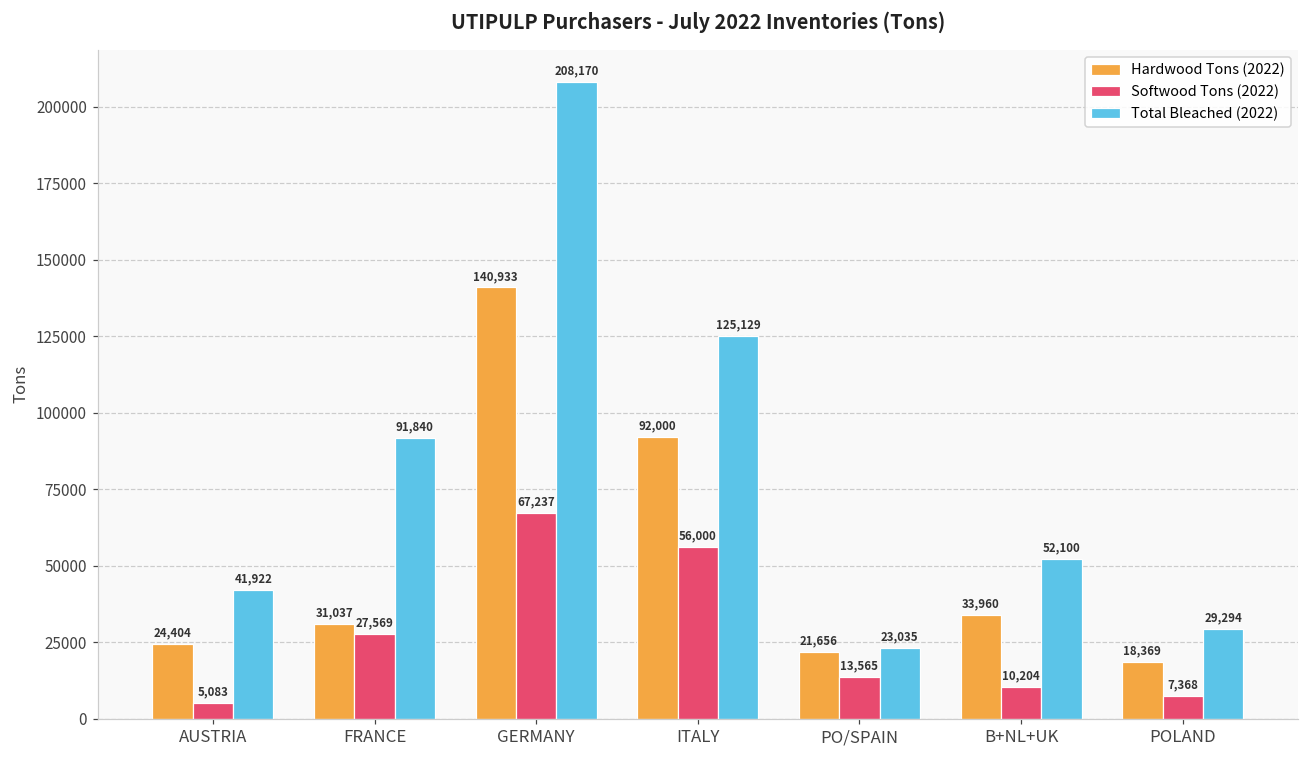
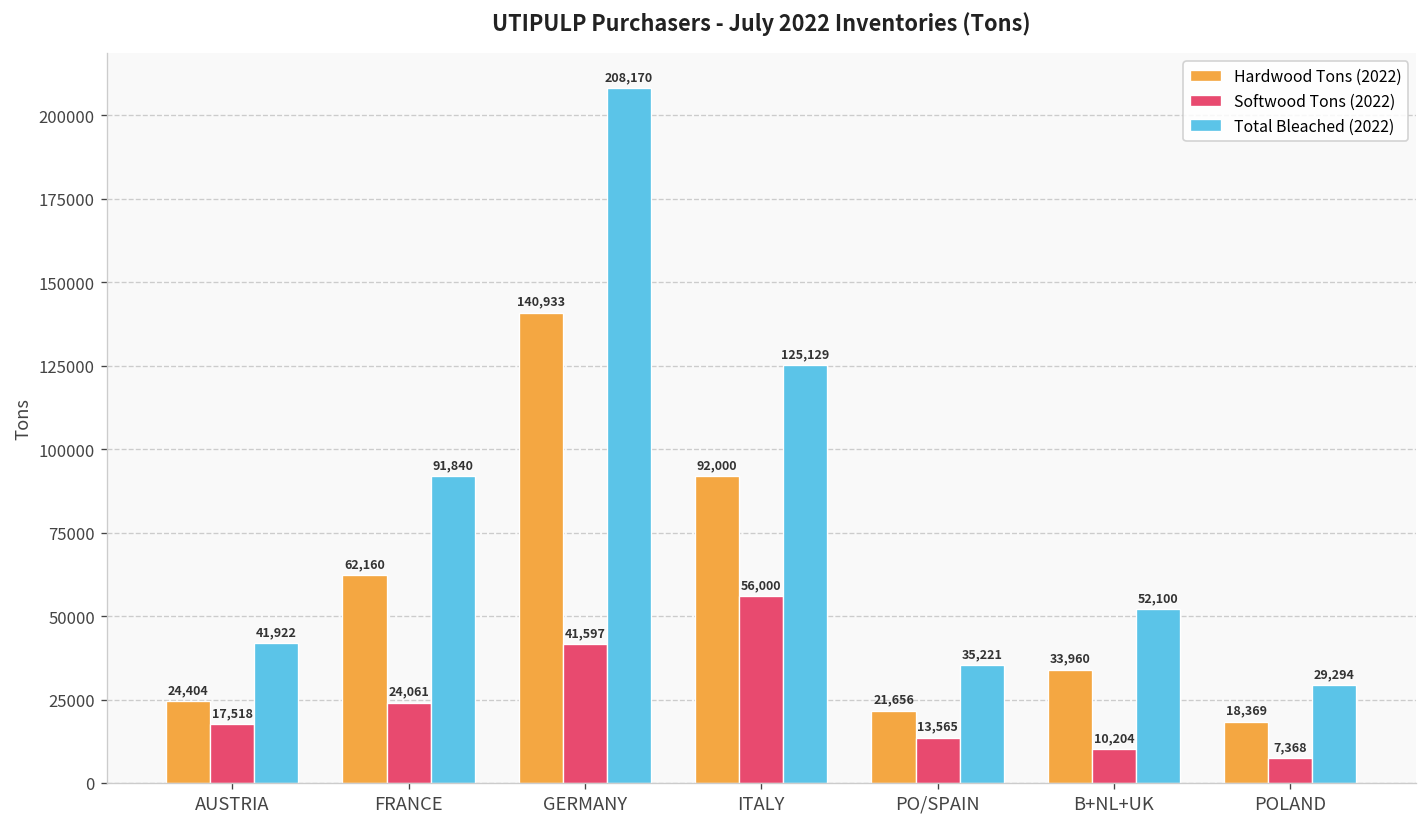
Softwood Tons (2022), AUSTRIA: 5,083 -> 17,518
Hardwood Tons (2022), FRANCE: 31,037 -> 62,160
Softwood Tons (2022), FRANCE: 27,569 -> 24,061
Softwood Tons (2022), GERMANY: 67,237 -> 41,597
Total Bleached (2022), PO/SPAIN: 23,035 -> 35,221
